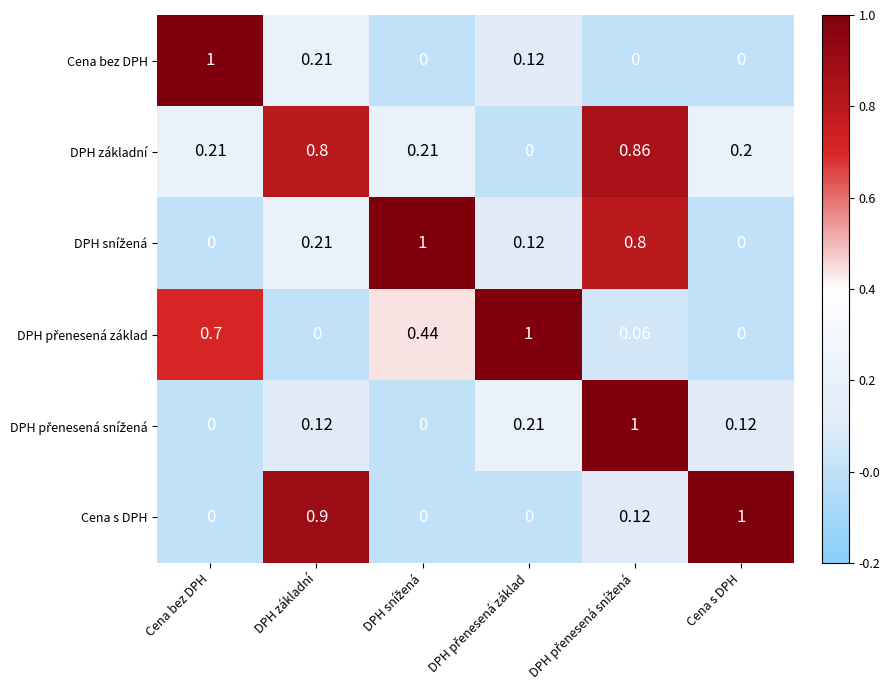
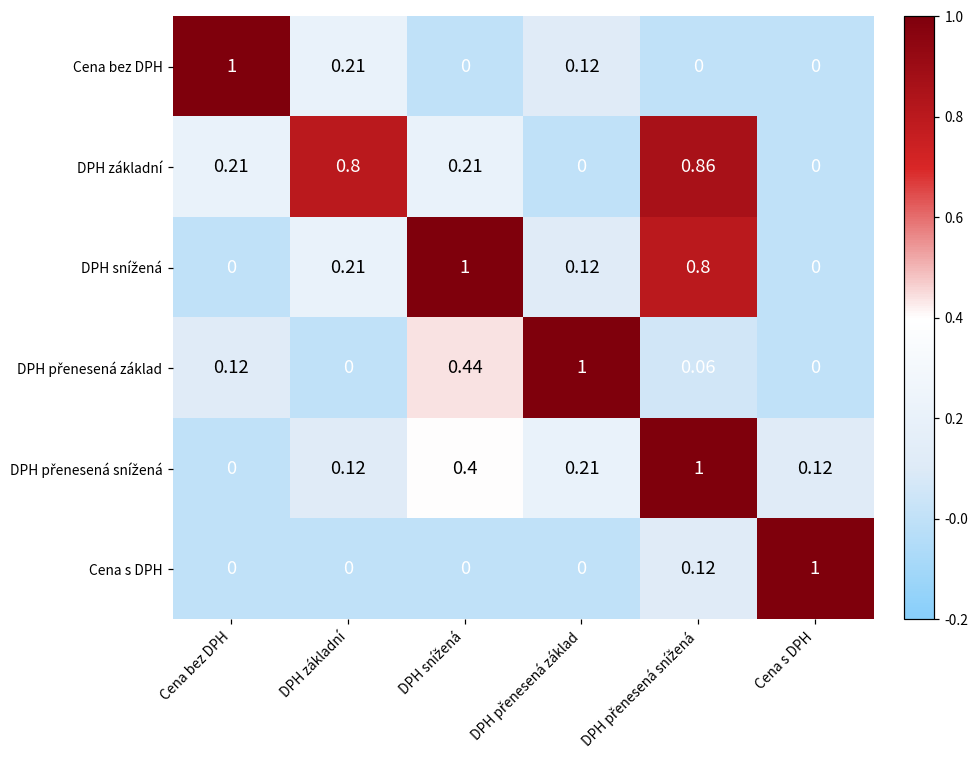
DPH základní, Cena s DPH: 0.2 -> 0
DPH přenesená základ, Cena bez DPH: 0.7 -> 0.12
DPH přenesená snížená, DPH snížená: 0 -> 0.4
Cena s DPH, DPH základní: 0.9 -> 0
